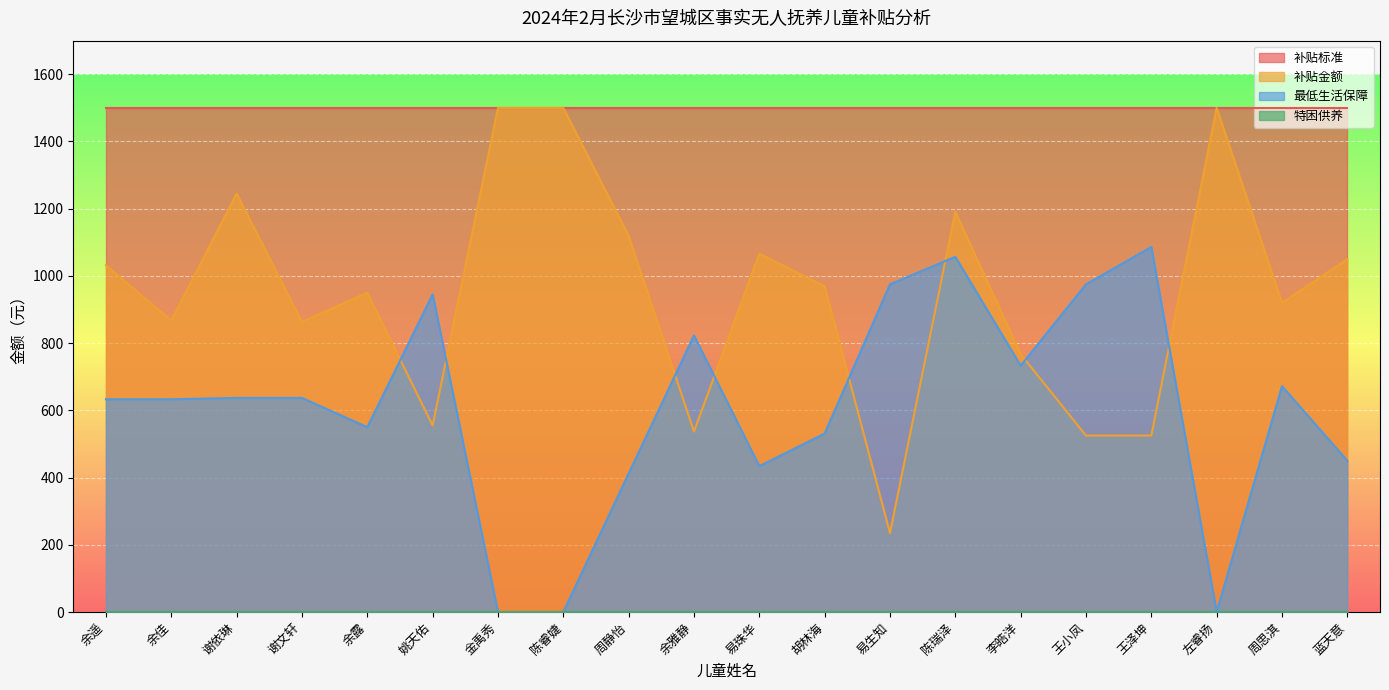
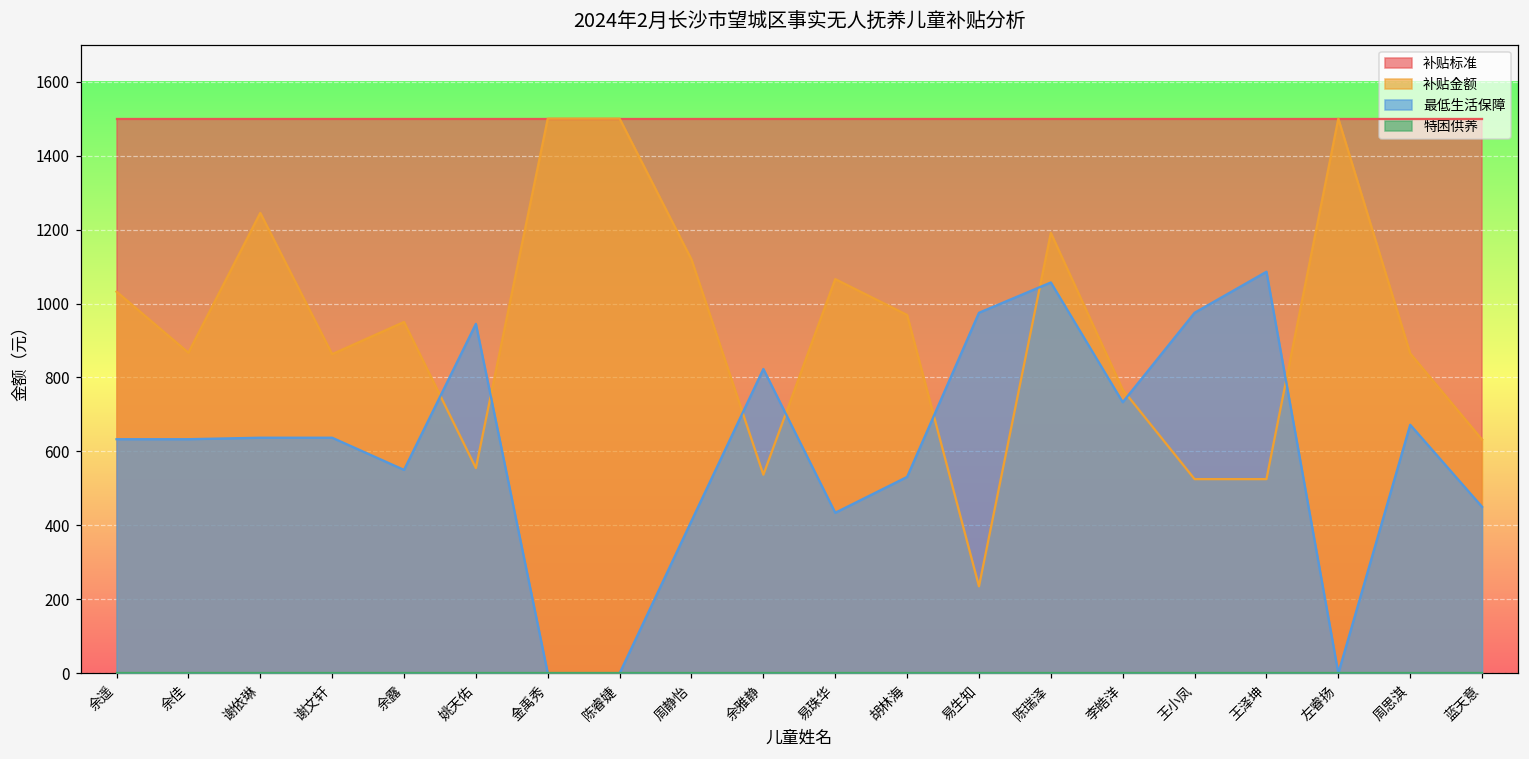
补贴金额, 周思淇: 920 -> 870
补贴金额, 蓝天意: 1050 -> 630
